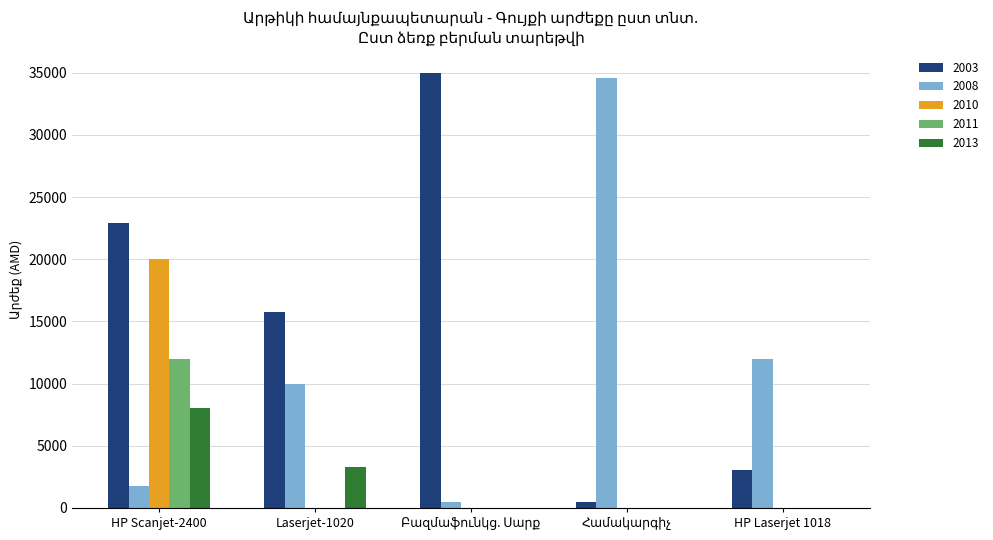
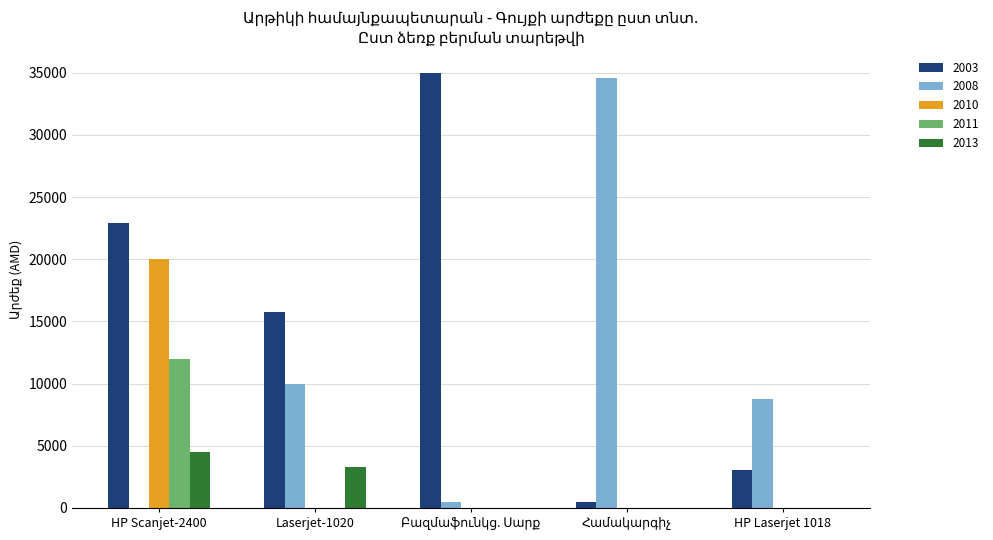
2008, HP Scanjet-2400: 1700 -> 0
2013, HP Scanjet-2400: 8000 -> 4500
2008, HP Laserjet 1018: 12000 -> 8800
